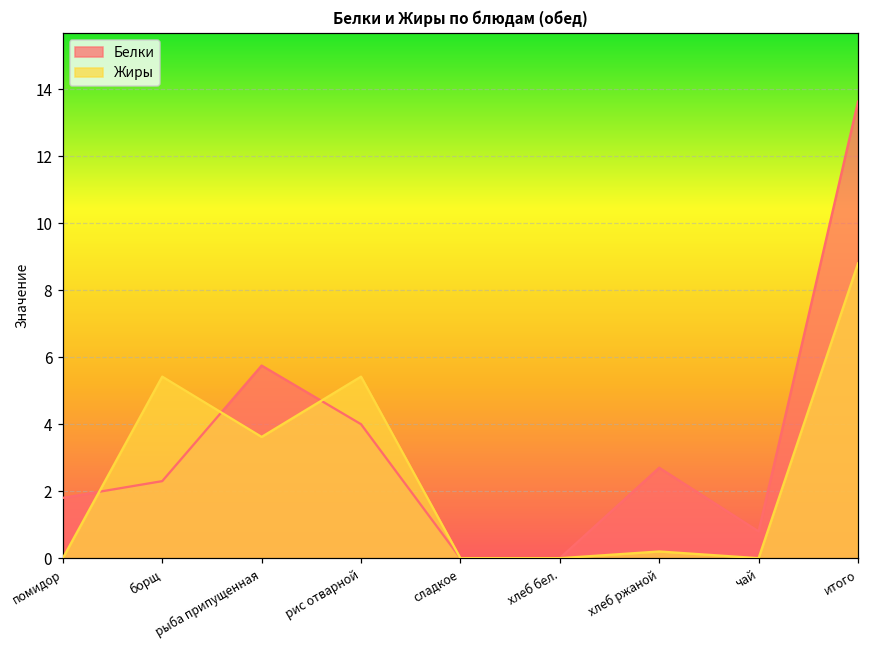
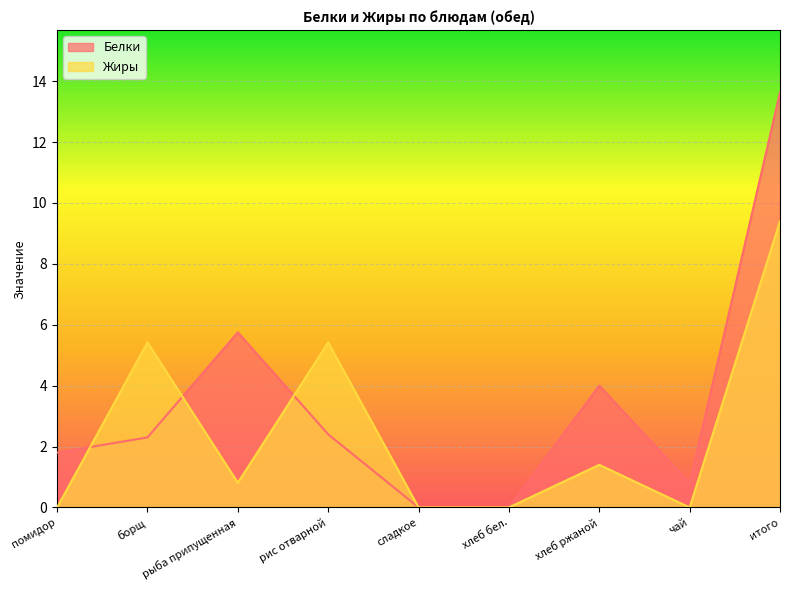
Жиры, рыба припущенная: 3.6 -> 0.8
Белки, рис отварной: 4.0 -> 2.4
Белки, хлеб ржаной: 2.7 -> 4.0
Жиры, хлеб ржаной: 0.2 -> 1.4
Жиры, итого: 8.8 -> 9.4
